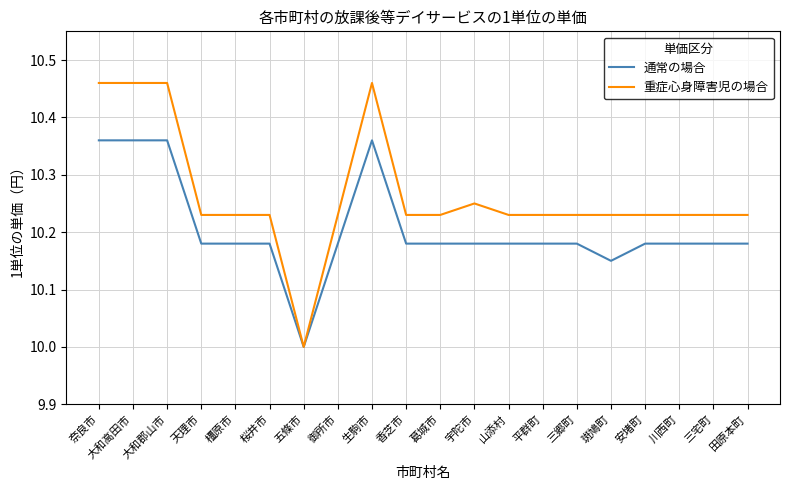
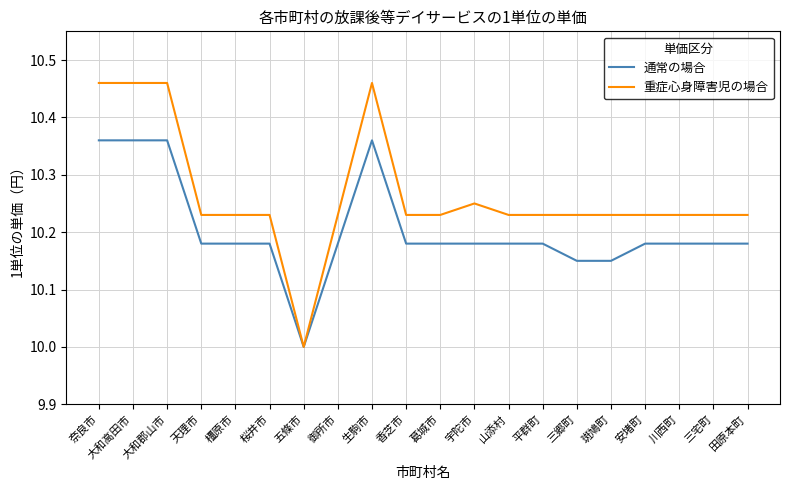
通常の場合, 三郷町: 10.18 -> 10.15
